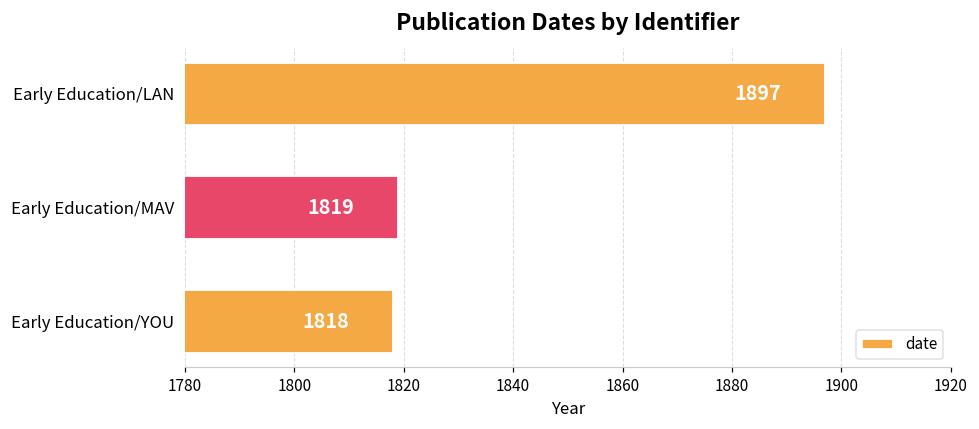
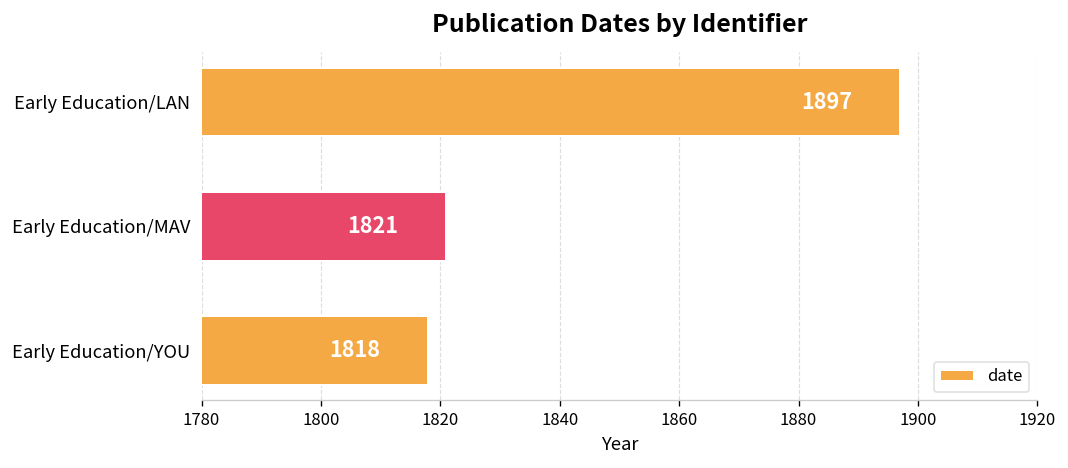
Early Education/MAV: 1819 -> 1821
